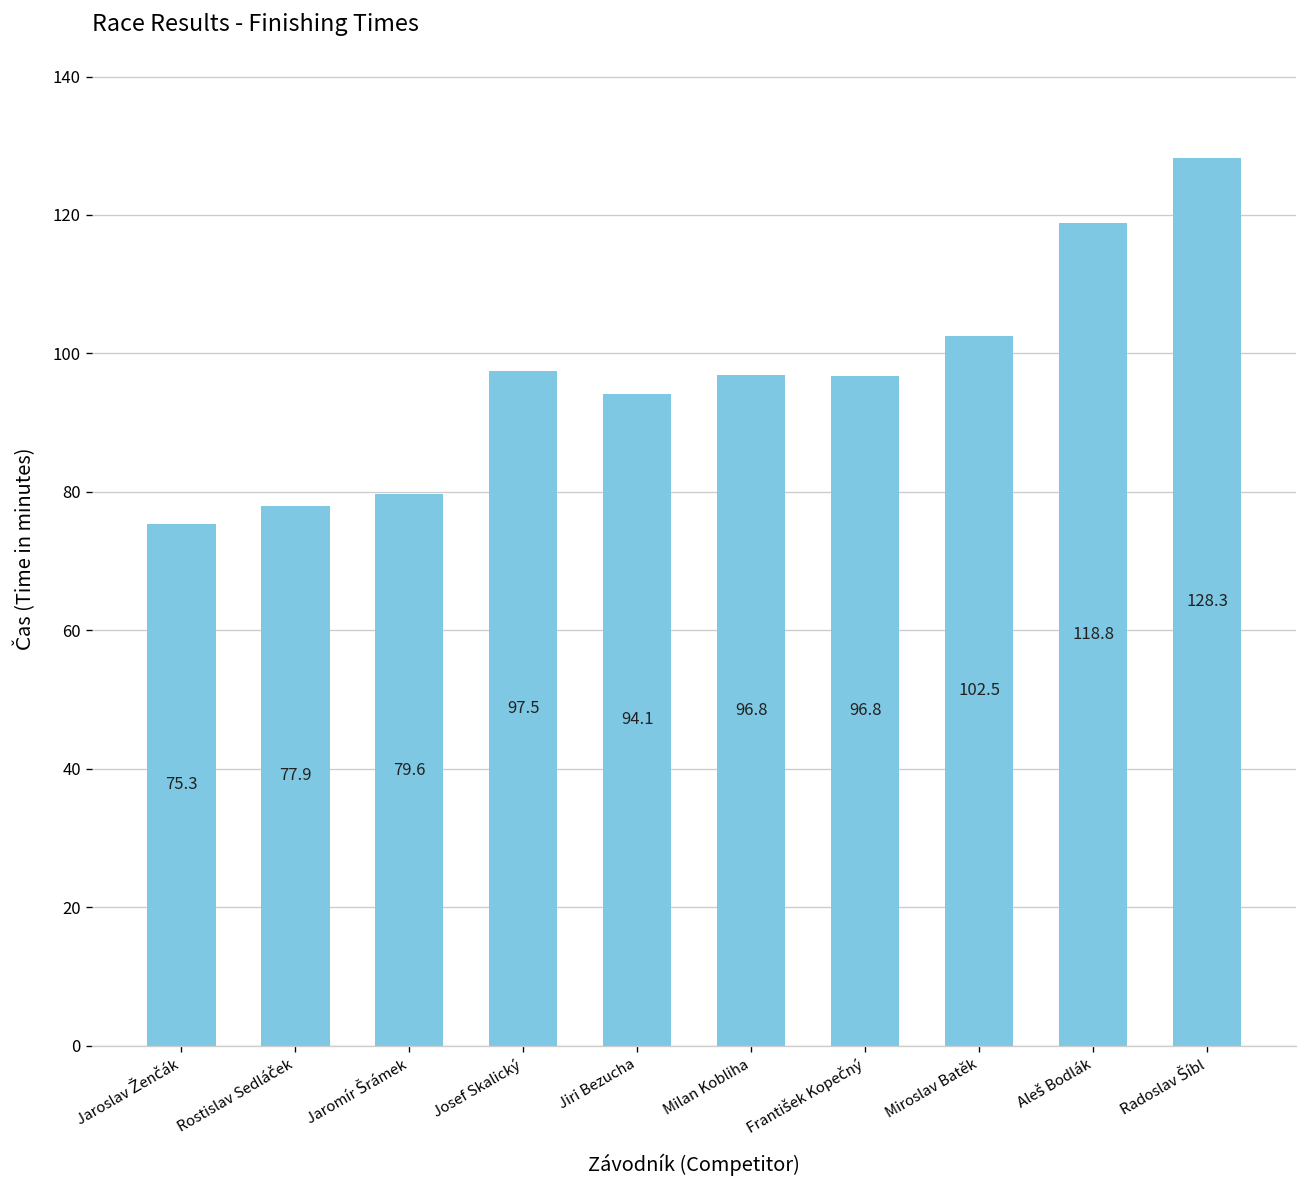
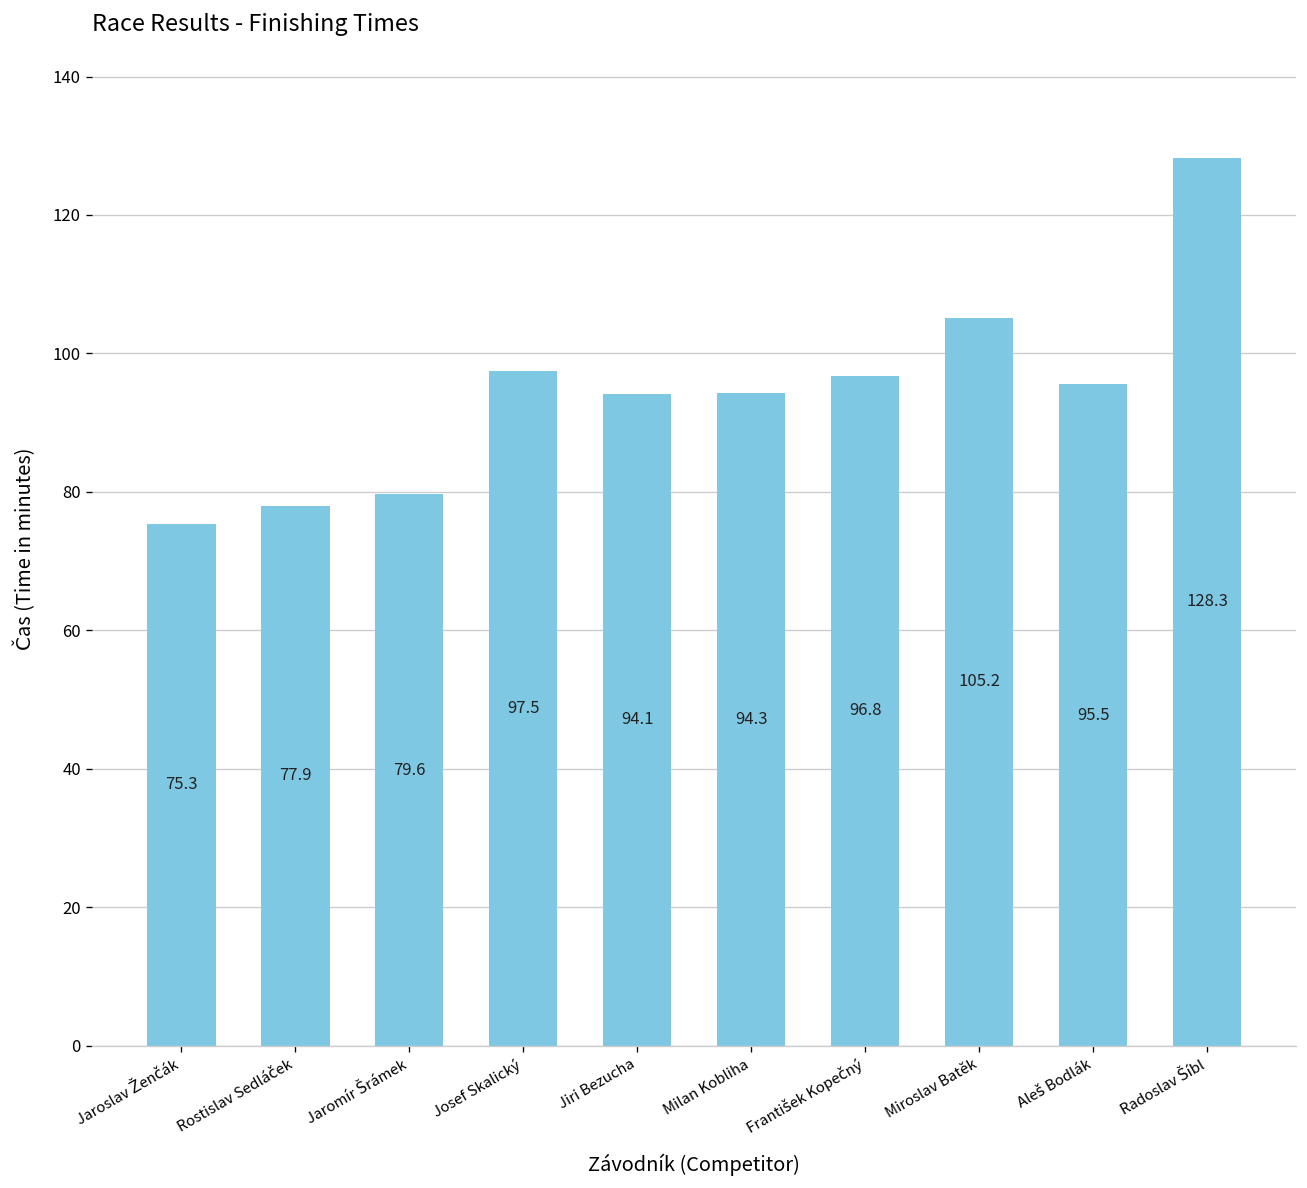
Milan Kobliha: 96.8 -> 94.3
Miroslav Batěk: 102.5 -> 105.2
Aleš Bodlák: 118.8 -> 95.5
